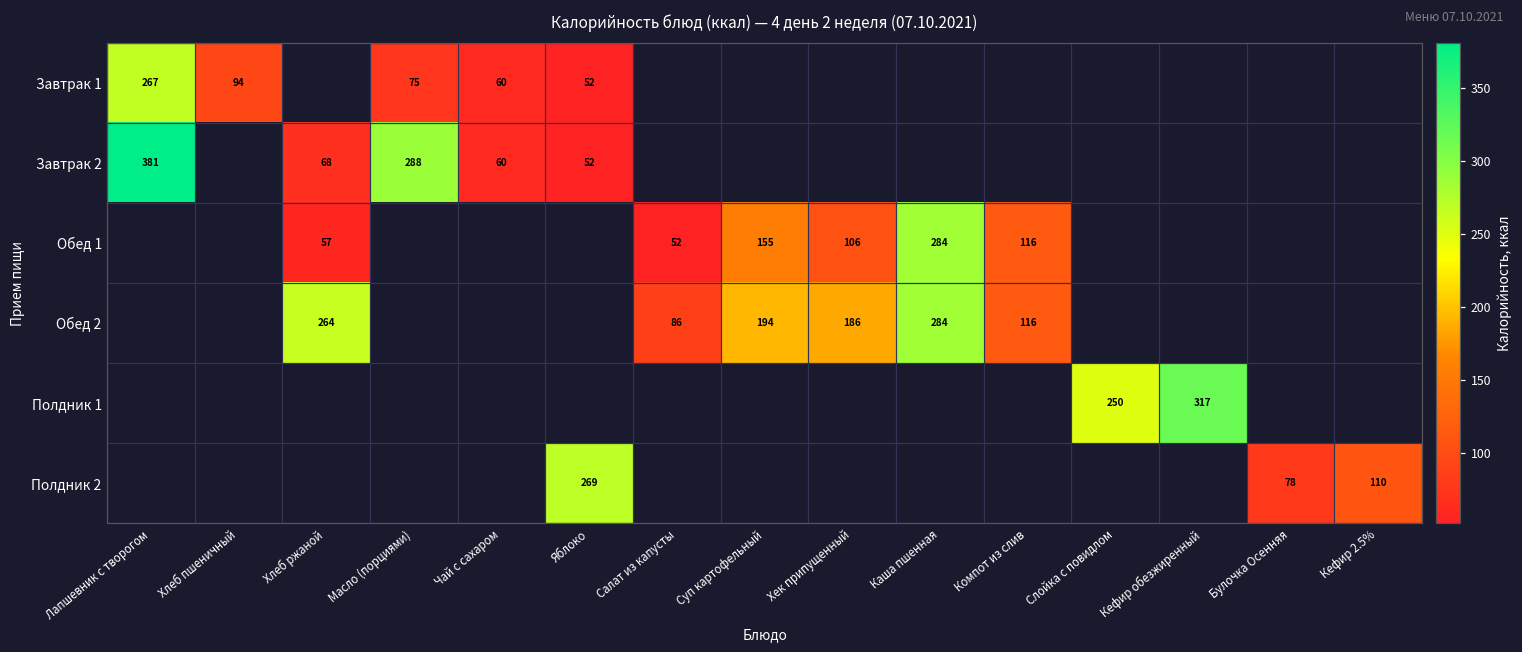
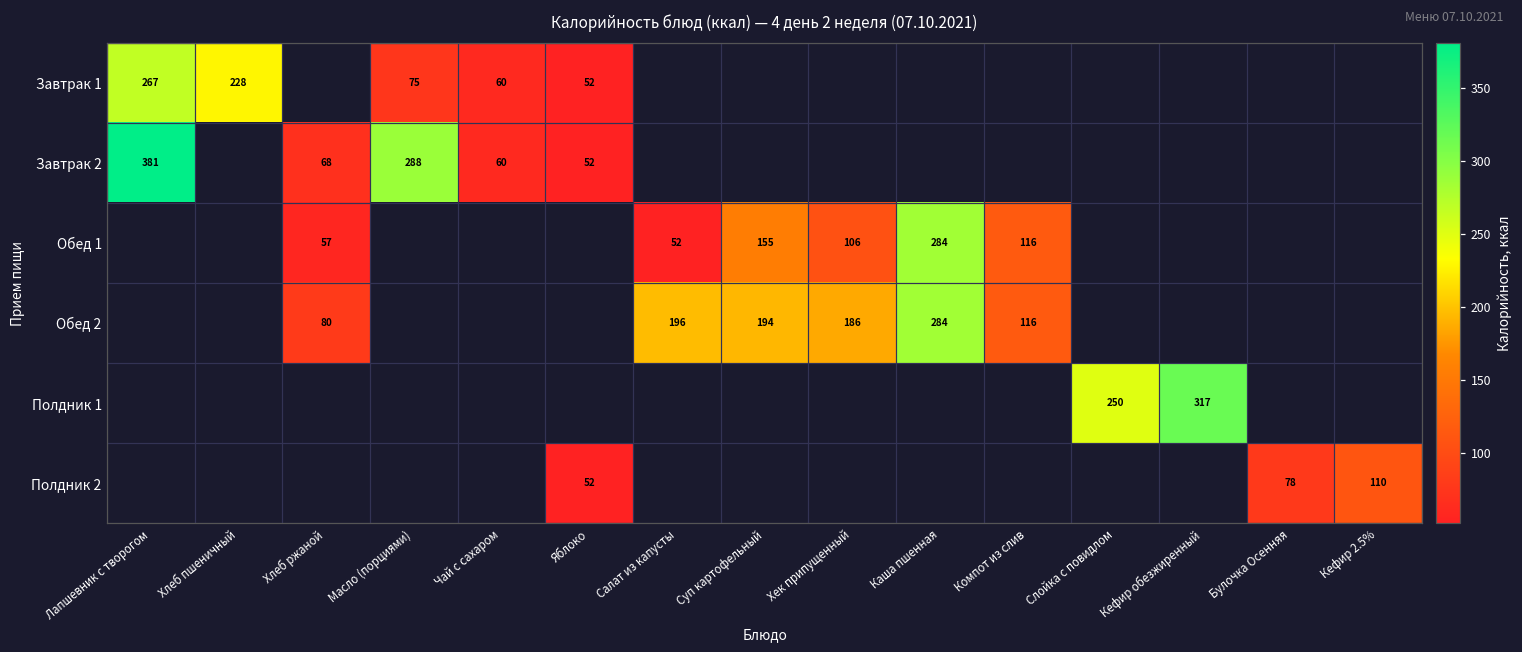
Завтрак 1, Хлеб пшеничный: 94 -> 228
Обед 2, Хлеб ржаной: 264 -> 80
Обед 2, Салат из капусты: 86 -> 196
Полдник 2, Яблоко: 269 -> 52
